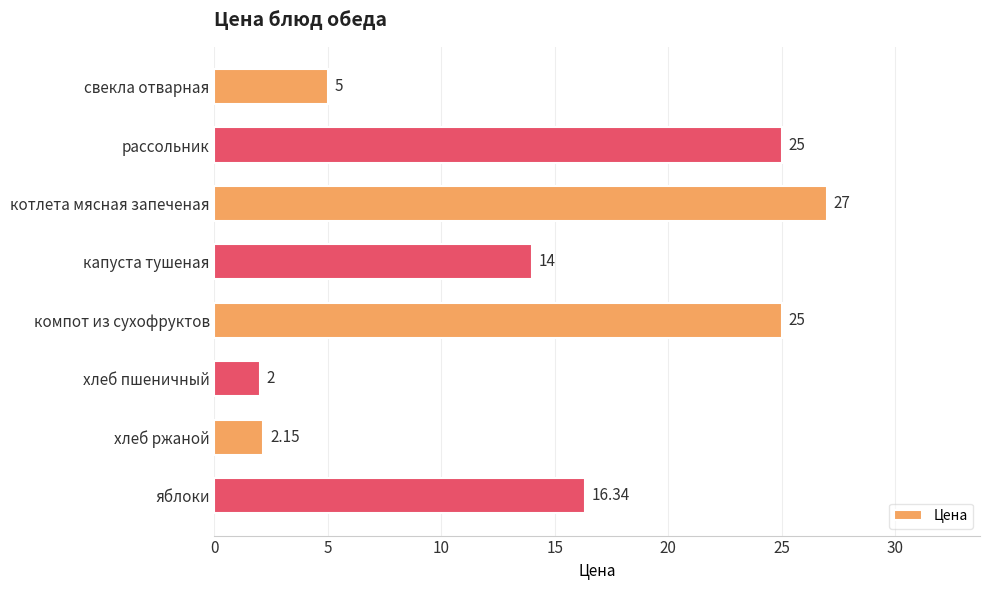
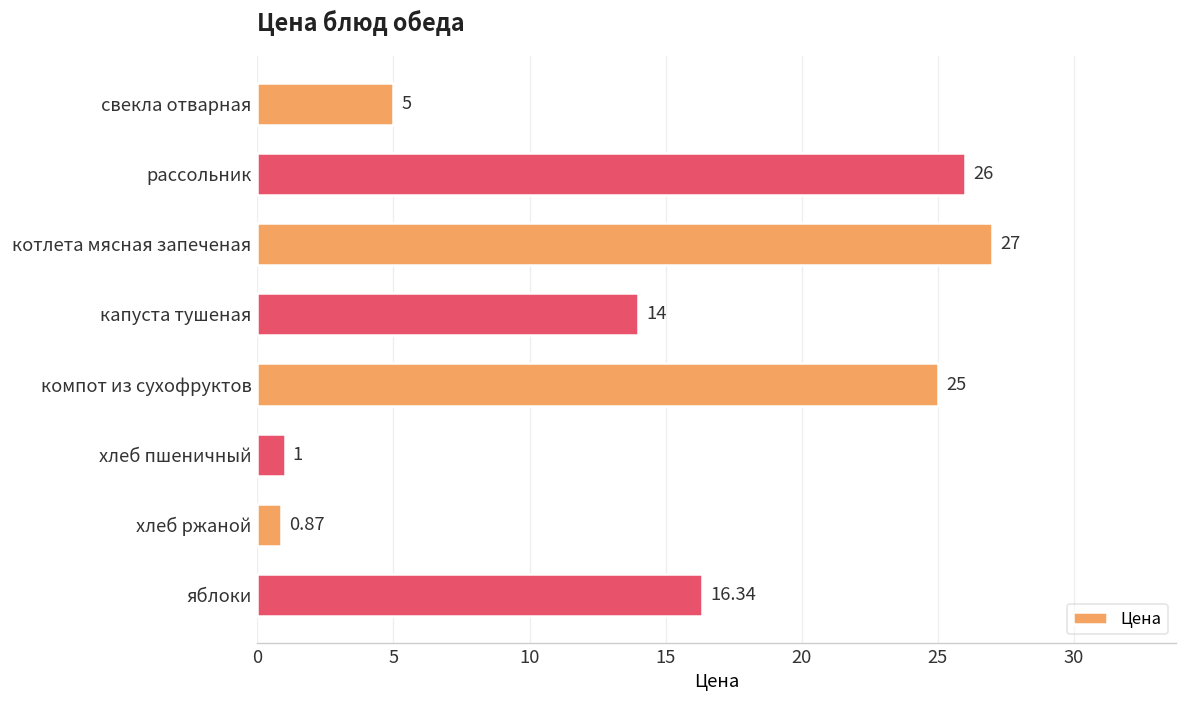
рассольник: 25 -> 26
хлеб пшеничный: 2 -> 1
хлеб ржаной: 2.15 -> 0.87
